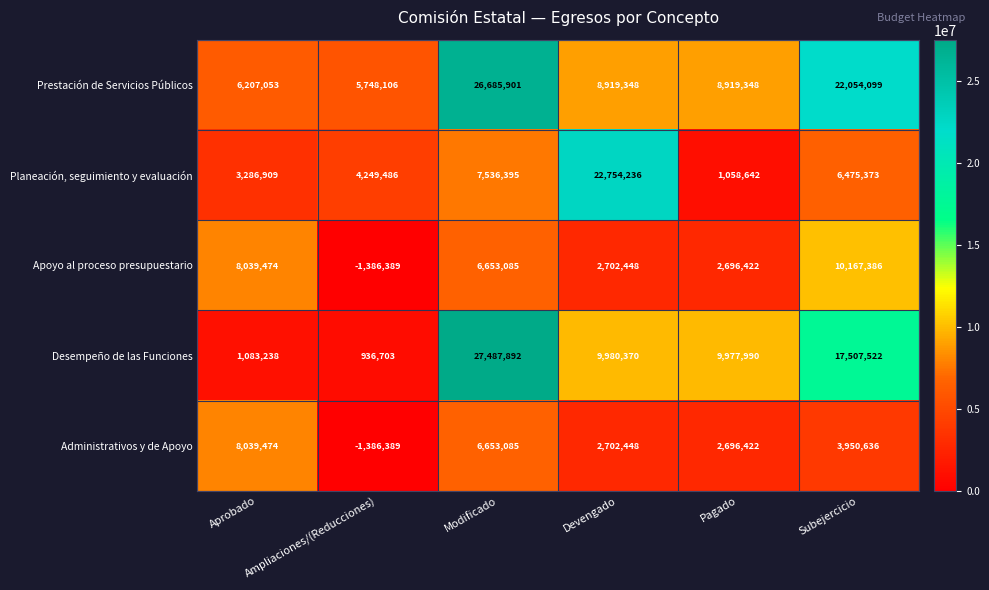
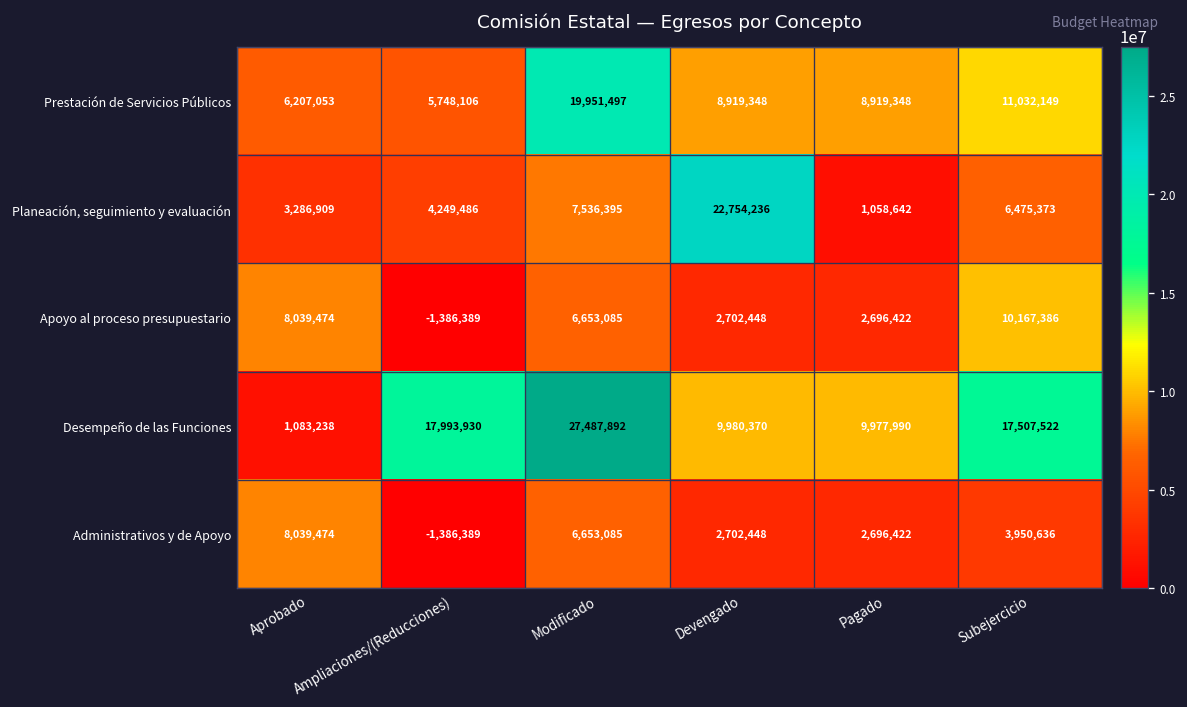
Prestación de Servicios Públicos, Modificado: 26,685,901 -> 19,951,497
Prestación de Servicios Públicos, Subejercicio: 22,054,099 -> 11,032,149
Desempeño de las Funciones, Ampliaciones/(Reducciones): 936,703 -> 17,993,930
